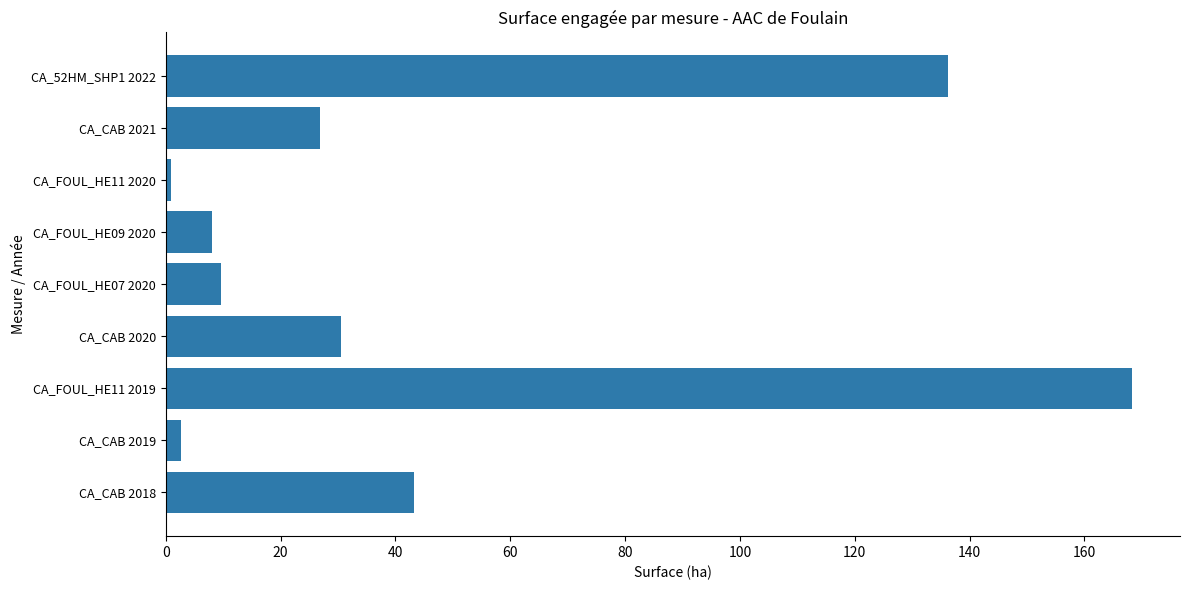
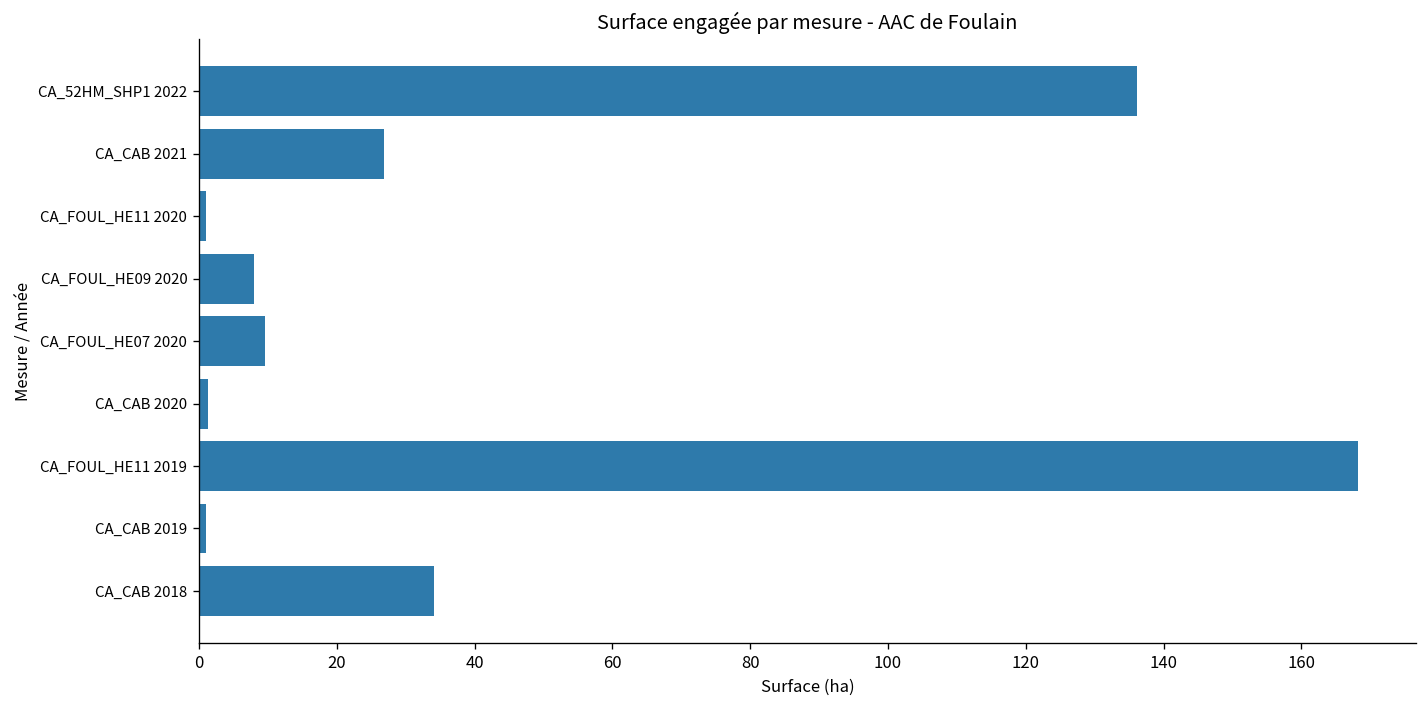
CA_CAB 2020: 31 -> 1
CA_CAB 2019: 3 -> 1
CA_CAB 2018: 43 -> 34
